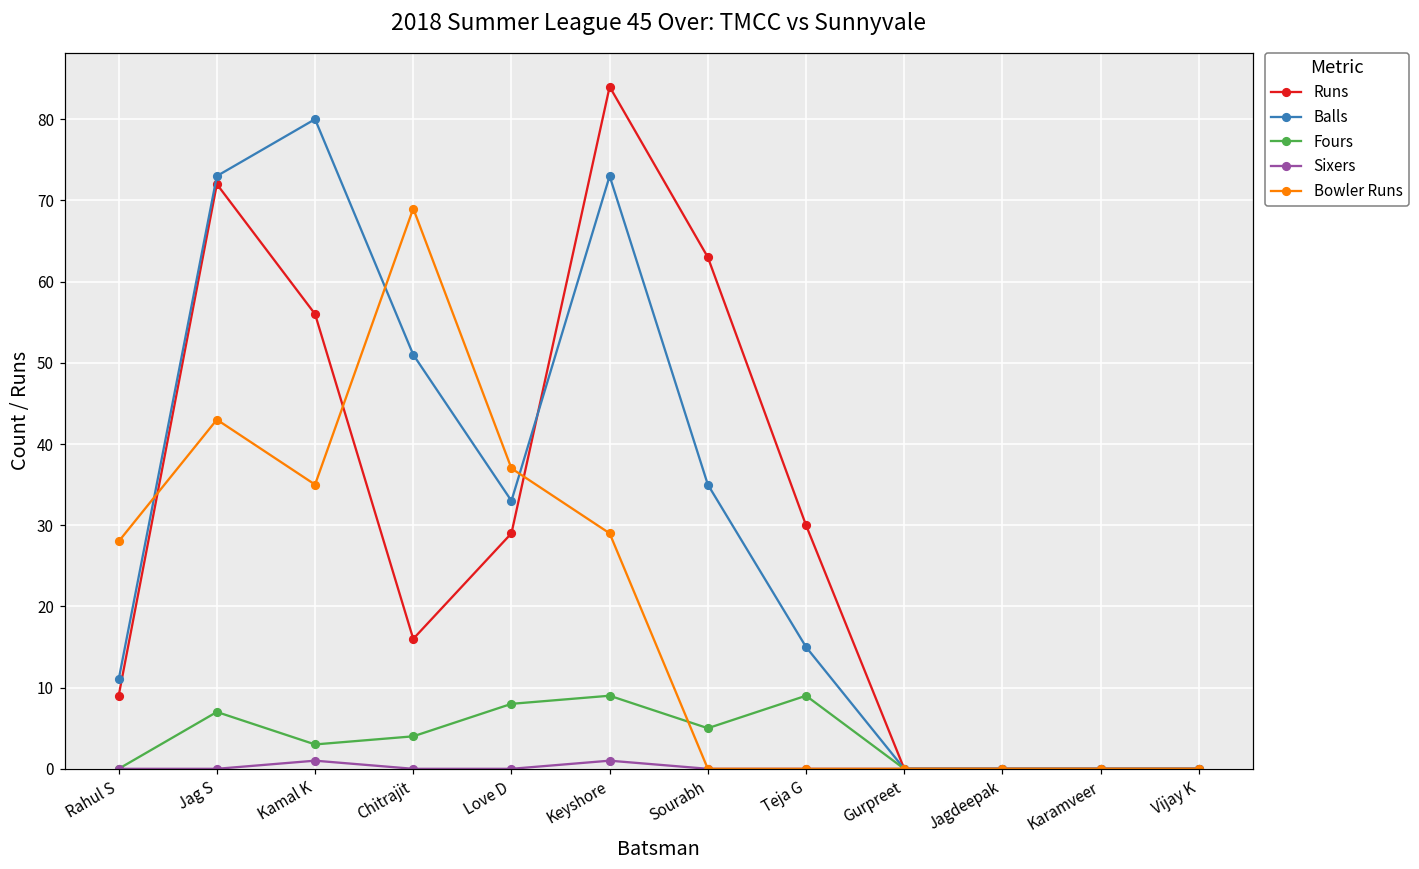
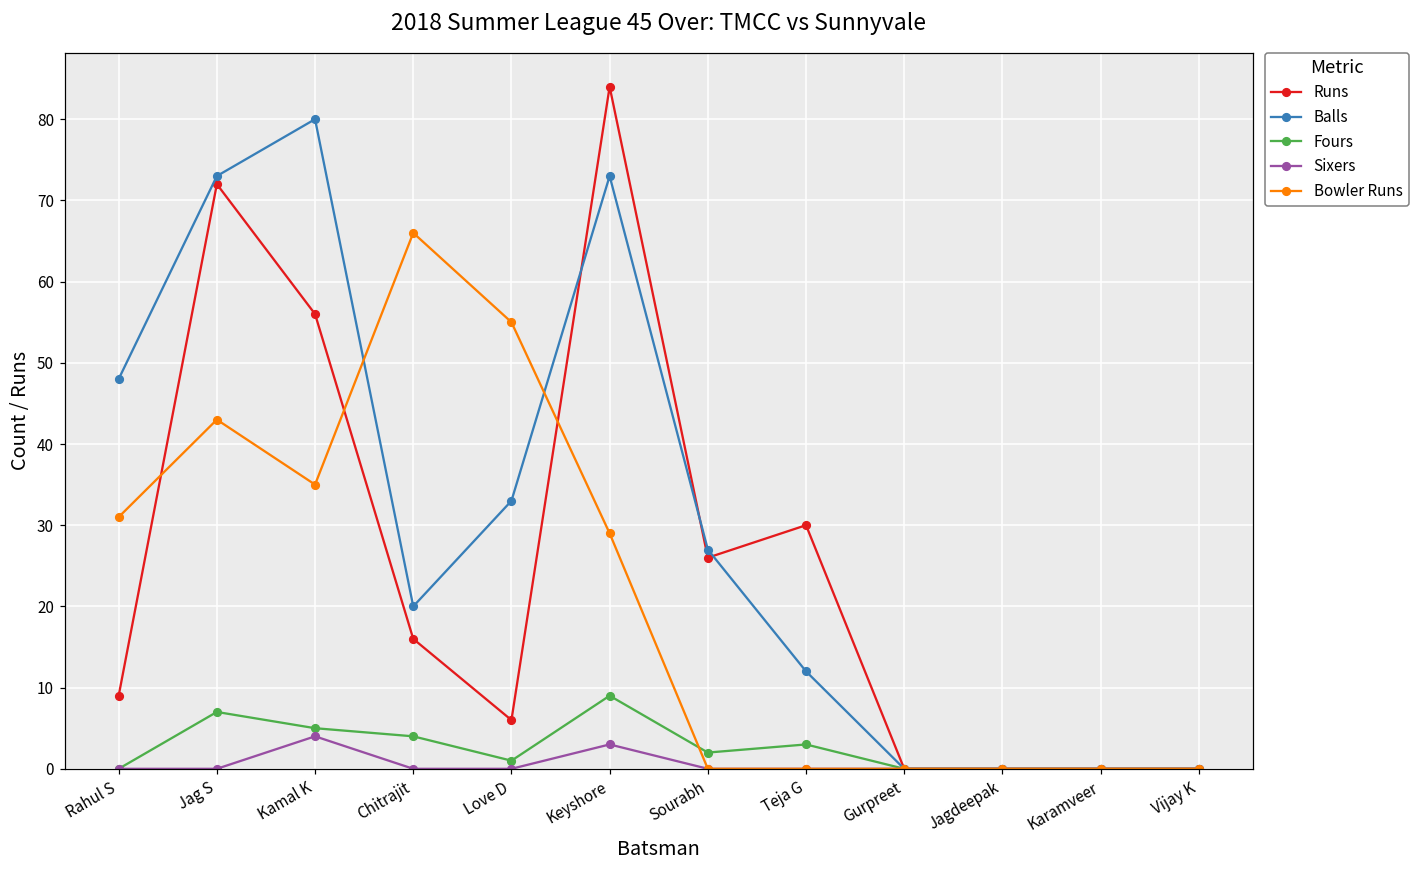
Balls, Rahul S: 11 -> 48
Bowler Runs, Rahul S: 28 -> 31
Fours, Kamal K: 3 -> 5
Sixers, Kamal K: 1 -> 4
Balls, Chitrajit: 51 -> 20
Bowler Runs, Chitrajit: 69 -> 66
Runs, Love D: 29 -> 6
Fours, Love D: 8 -> 1
Bowler Runs, Love D: 37 -> 55
Sixers, Keyshore: 1 -> 3
Runs, Sourabh: 63 -> 26
Balls, Sourabh: 35 -> 27
Fours, Sourabh: 5 -> 2
Balls, Teja G: 15 -> 12
Fours, Teja G: 9 -> 3
